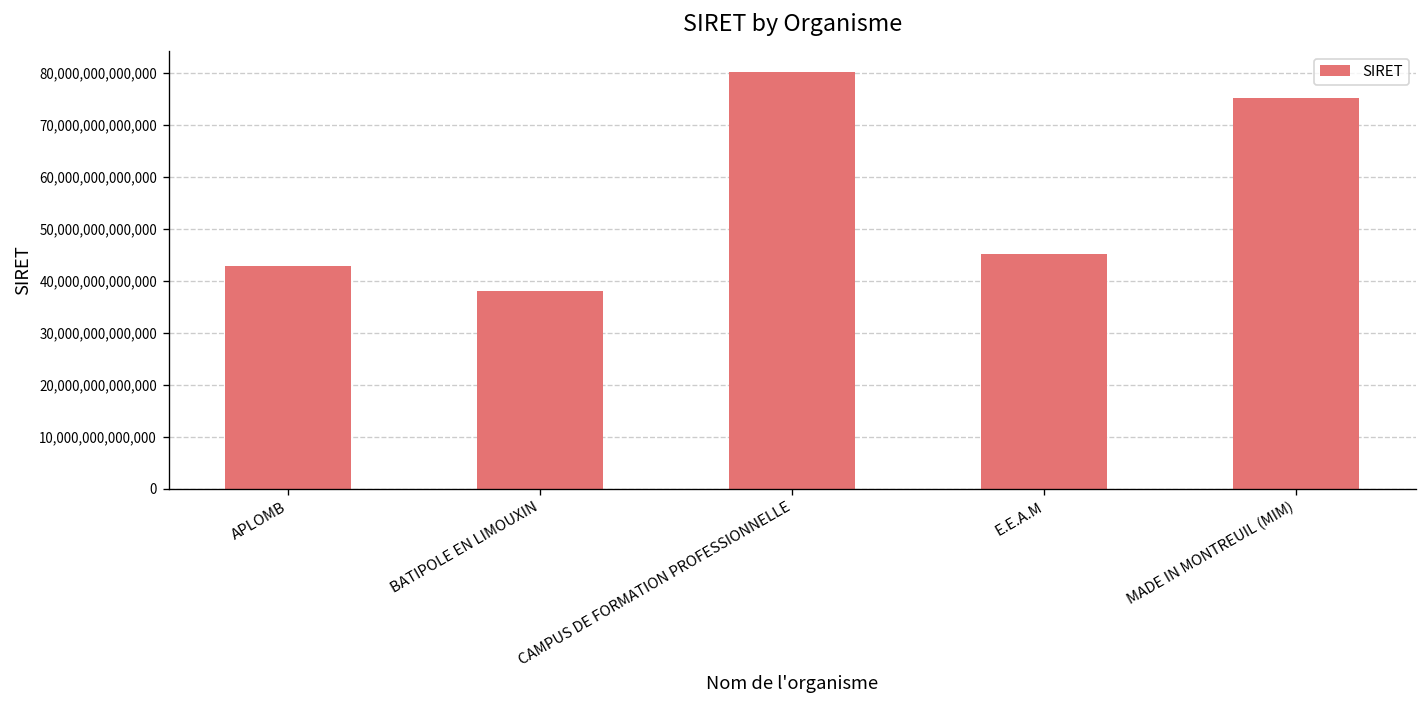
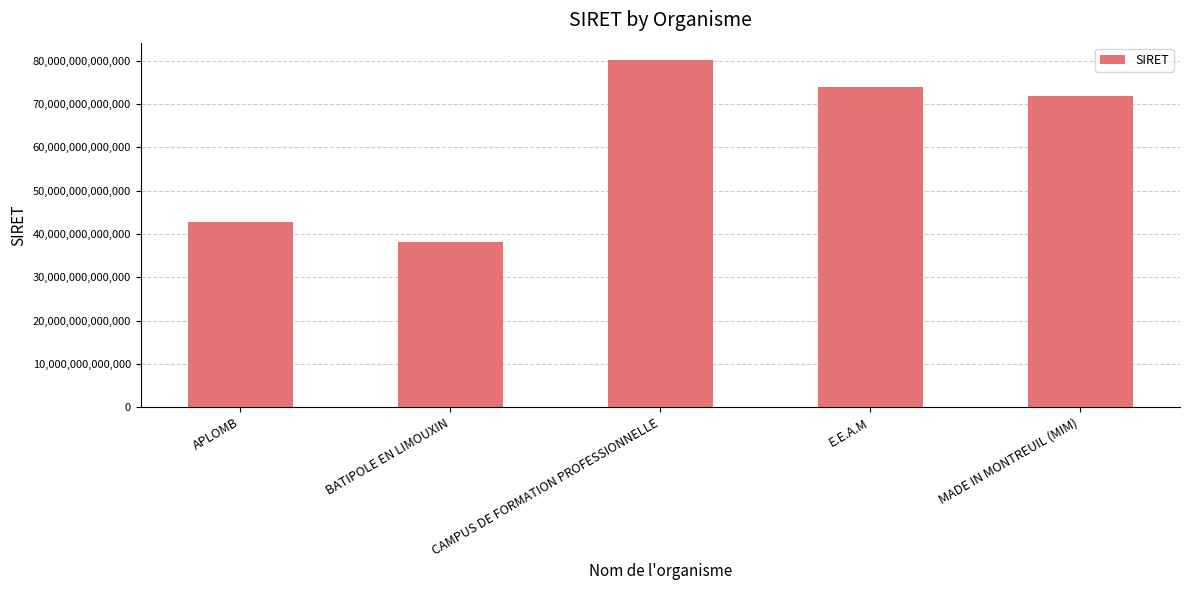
E.E.A.M: 45,000,000,000,000 -> 74,000,000,000,000
MADE IN MONTREUIL (MIM): 75,000,000,000,000 -> 72,000,000,000,000
